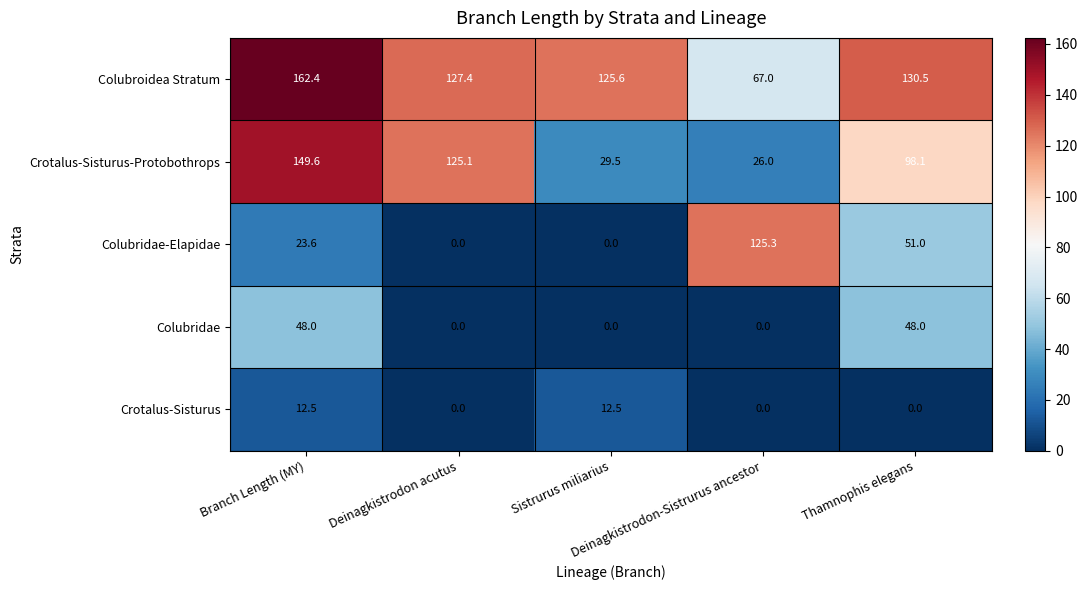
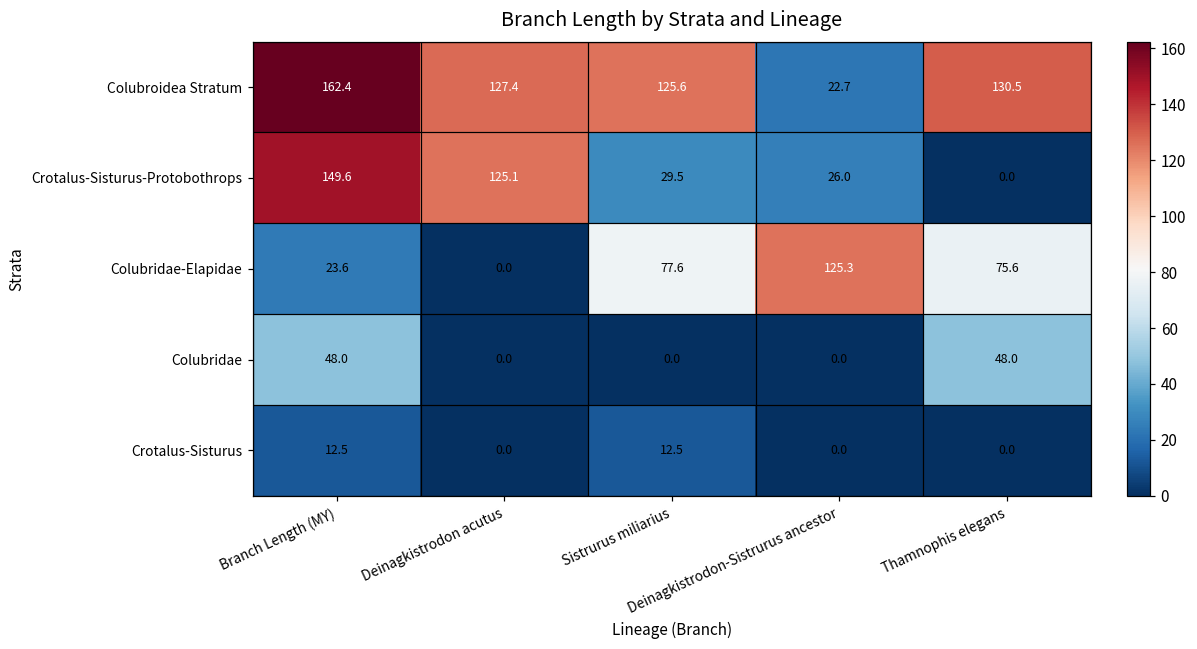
Colubroidea Stratum, Deinagkistrodon-Sistrurus ancestor: 67.0 -> 22.7
Crotalus-Sisturus-Protobothrops, Thamnophis elegans: 98.1 -> 0.0
Colubridae-Elapidae, Sistrurus miliarius: 0.0 -> 77.6
Colubridae-Elapidae, Thamnophis elegans: 51.0 -> 75.6
